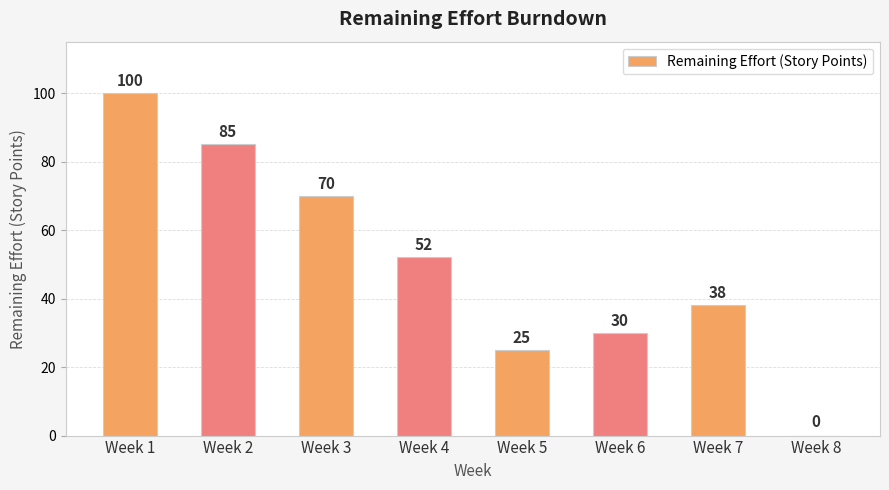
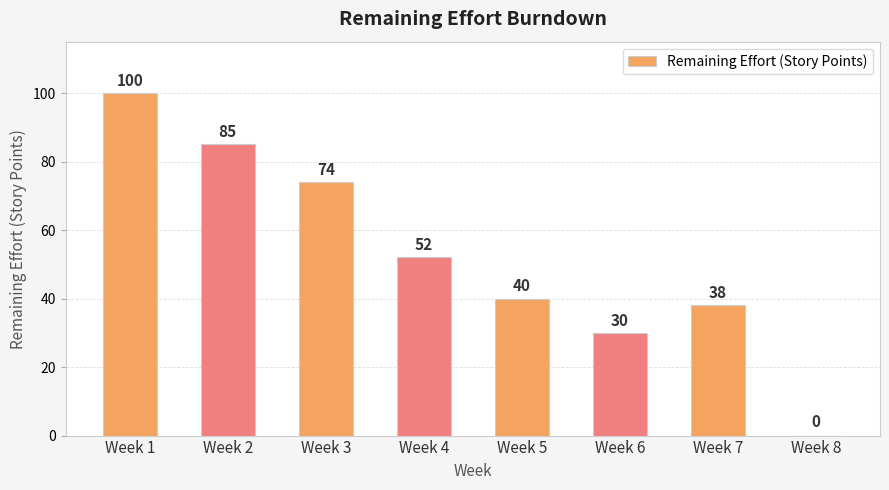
Week 3: 70 -> 74
Week 5: 25 -> 40
